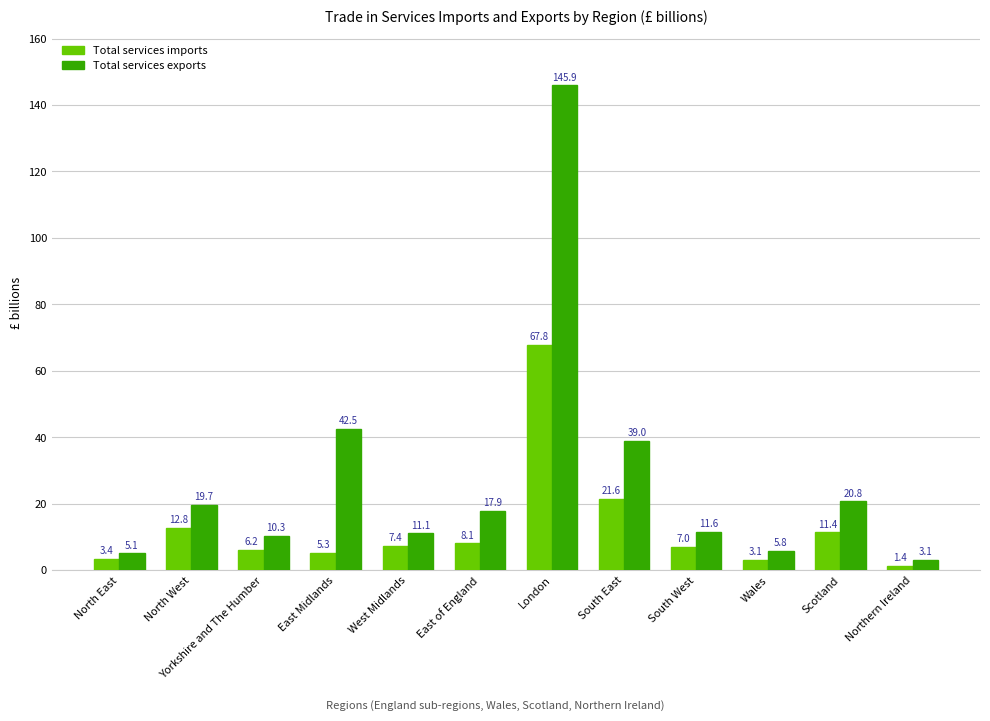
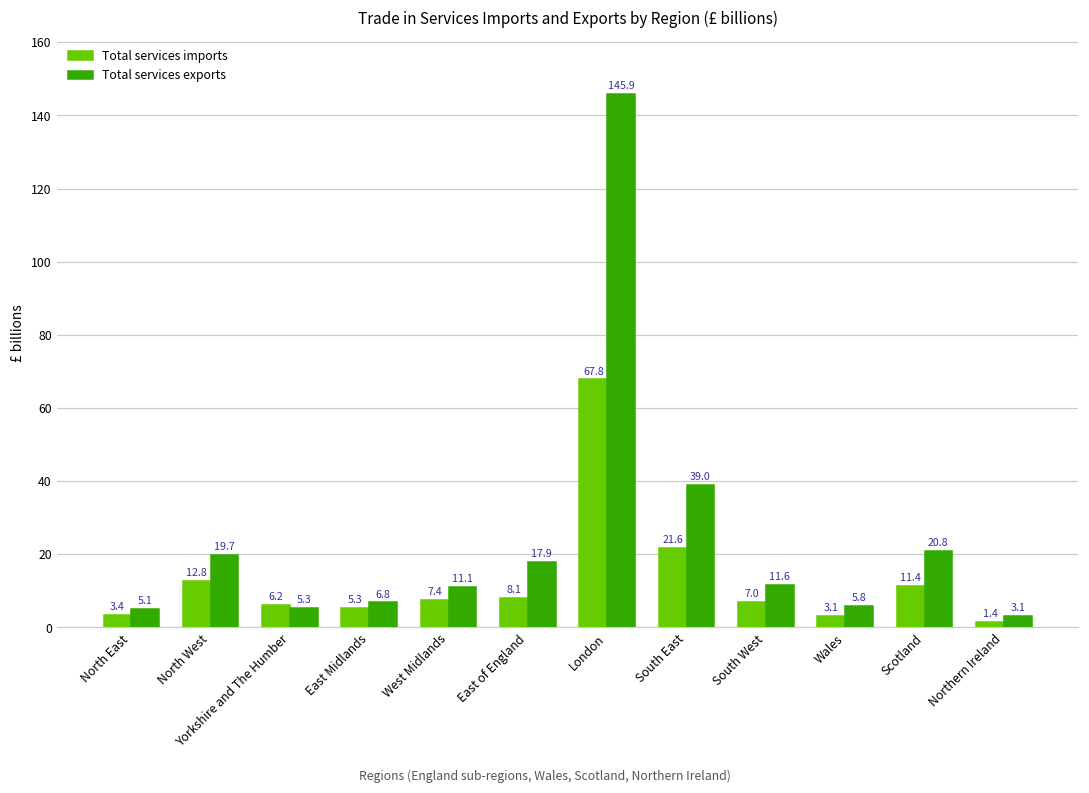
Total services exports, Yorkshire and The Humber: 10.3 -> 5.3
Total services exports, East Midlands: 42.5 -> 6.8
